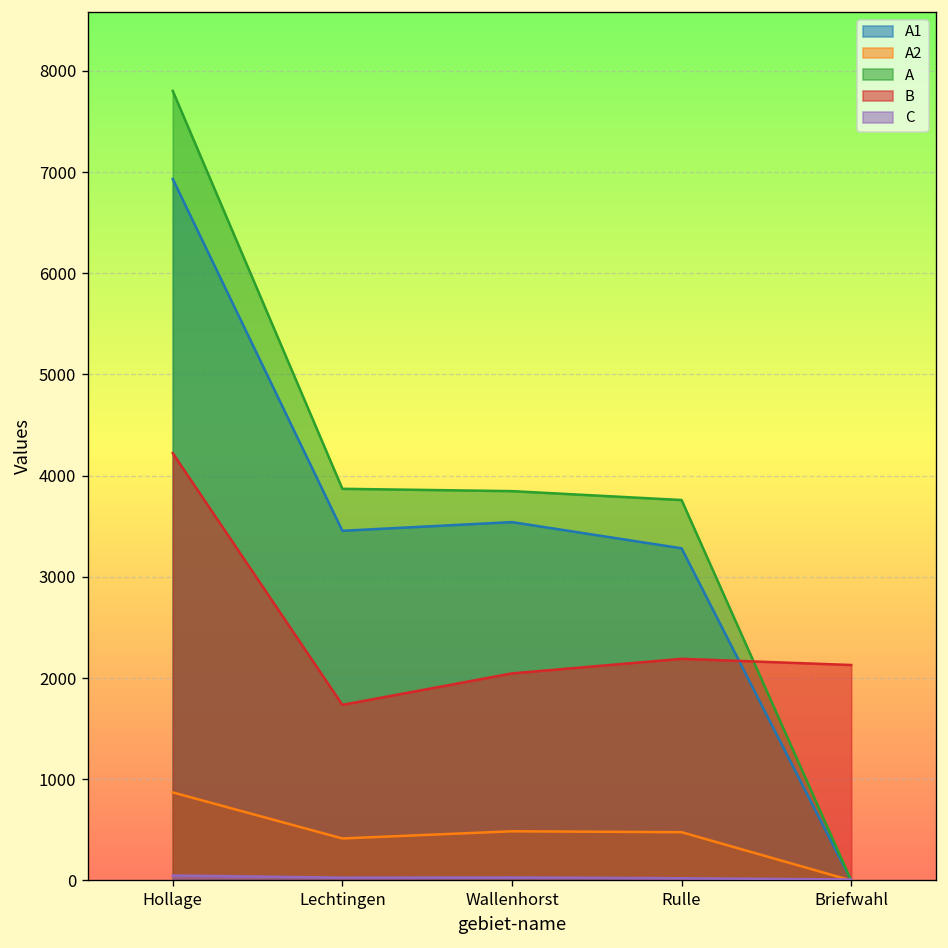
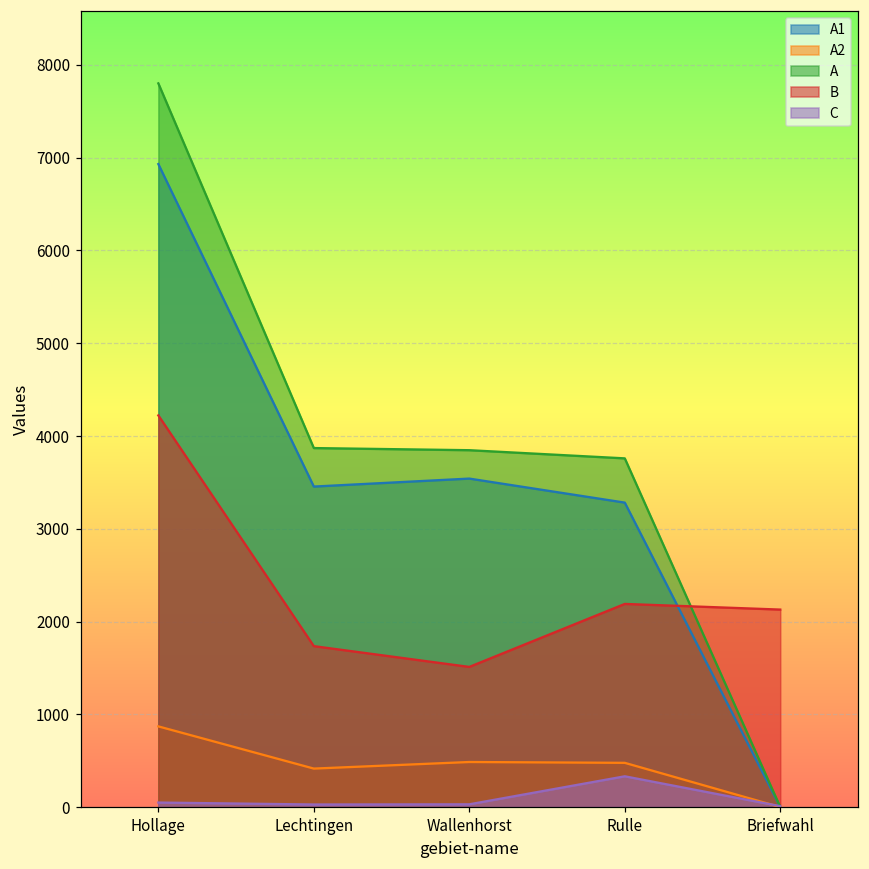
B, Wallenhorst: 2000 -> 1500
C, Rulle: 0 -> 300
